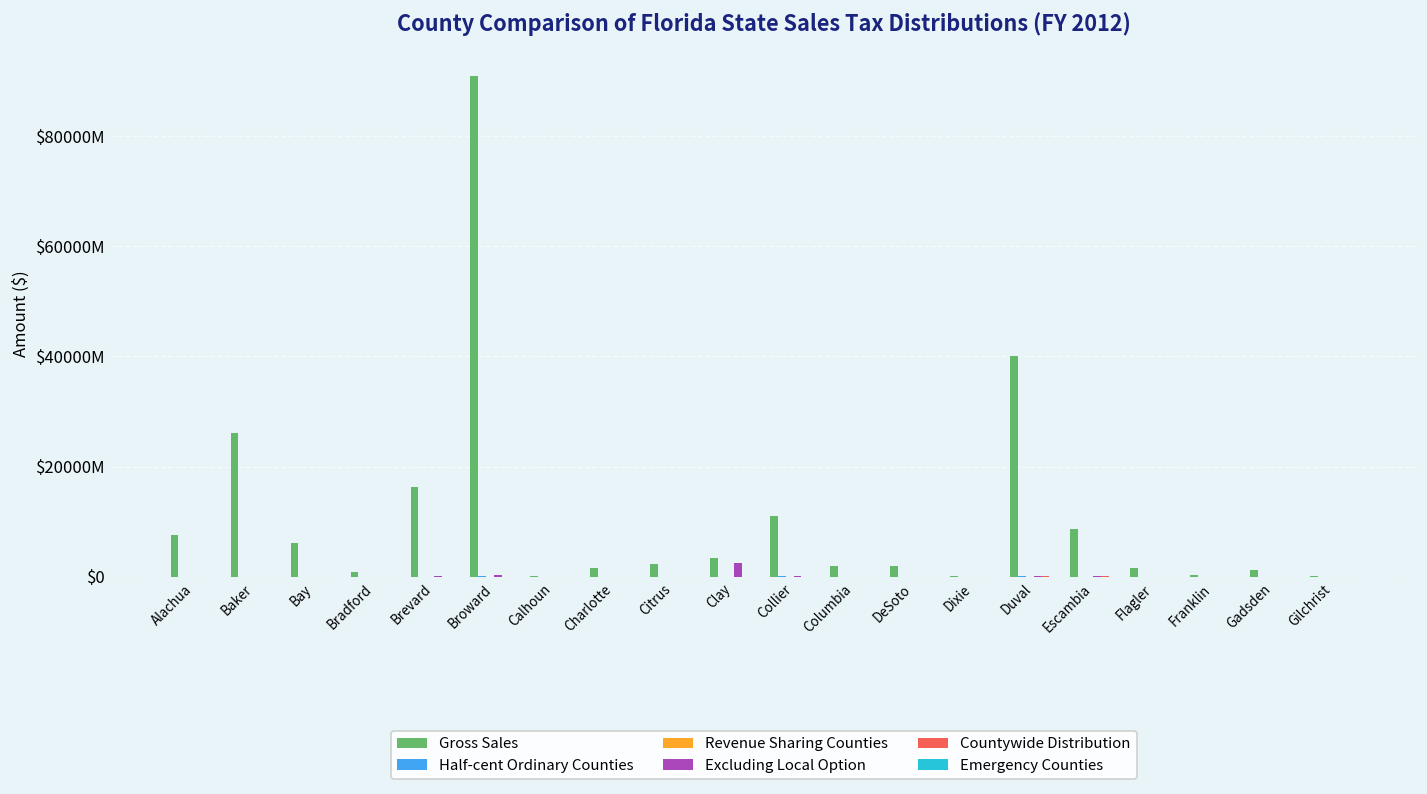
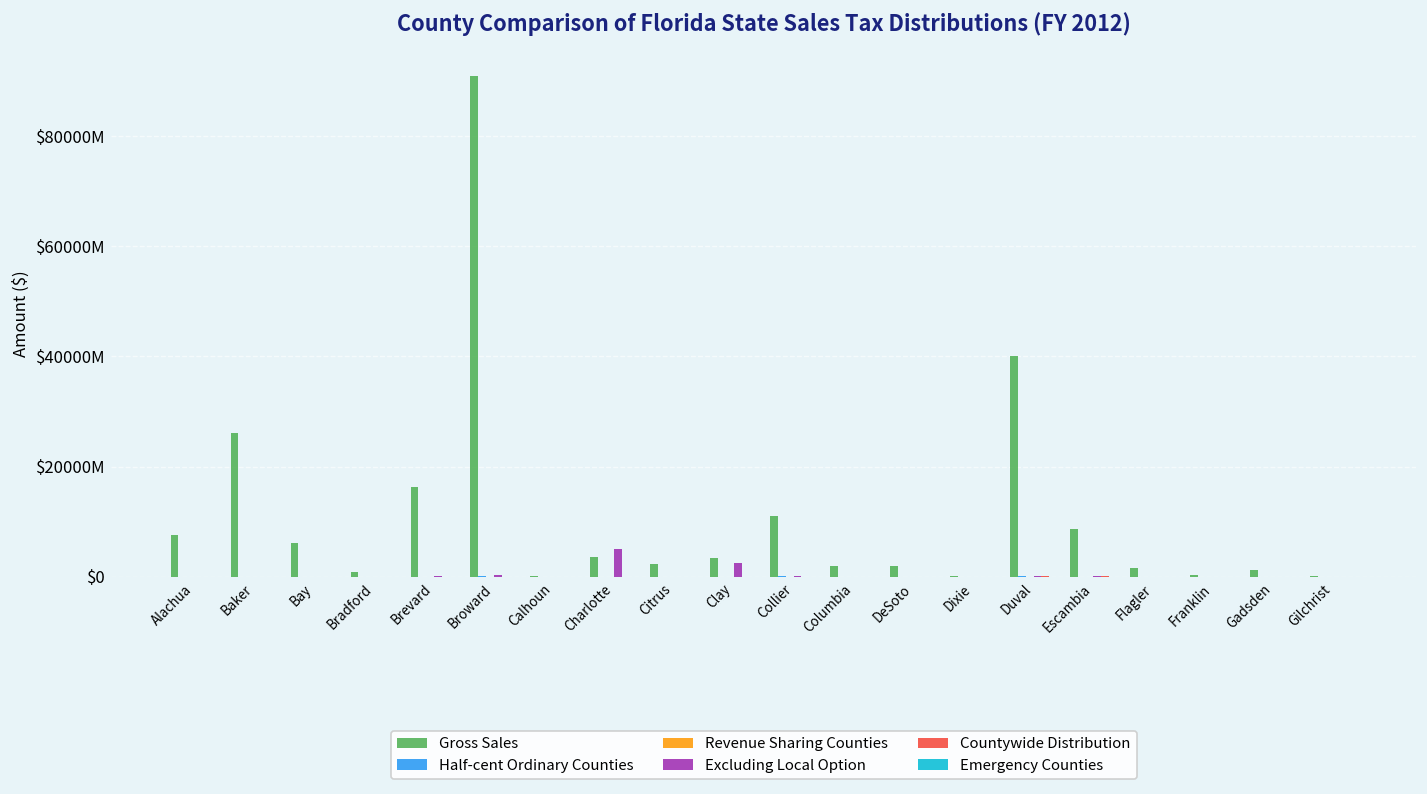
Gross Sales, Charlotte: $2000000000 -> $4000000000
Excluding Local Option, Charlotte: $0 -> $5000000000
